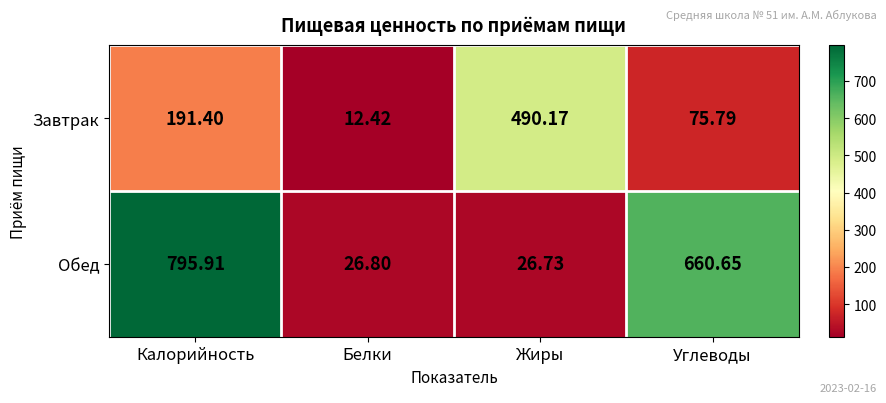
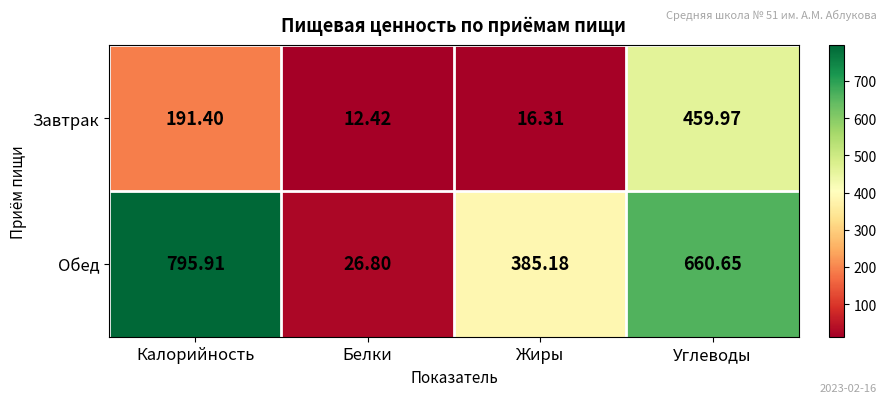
Завтрак, Жиры: 490.17 -> 16.31
Завтрак, Углеводы: 75.79 -> 459.97
Обед, Жиры: 26.73 -> 385.18
